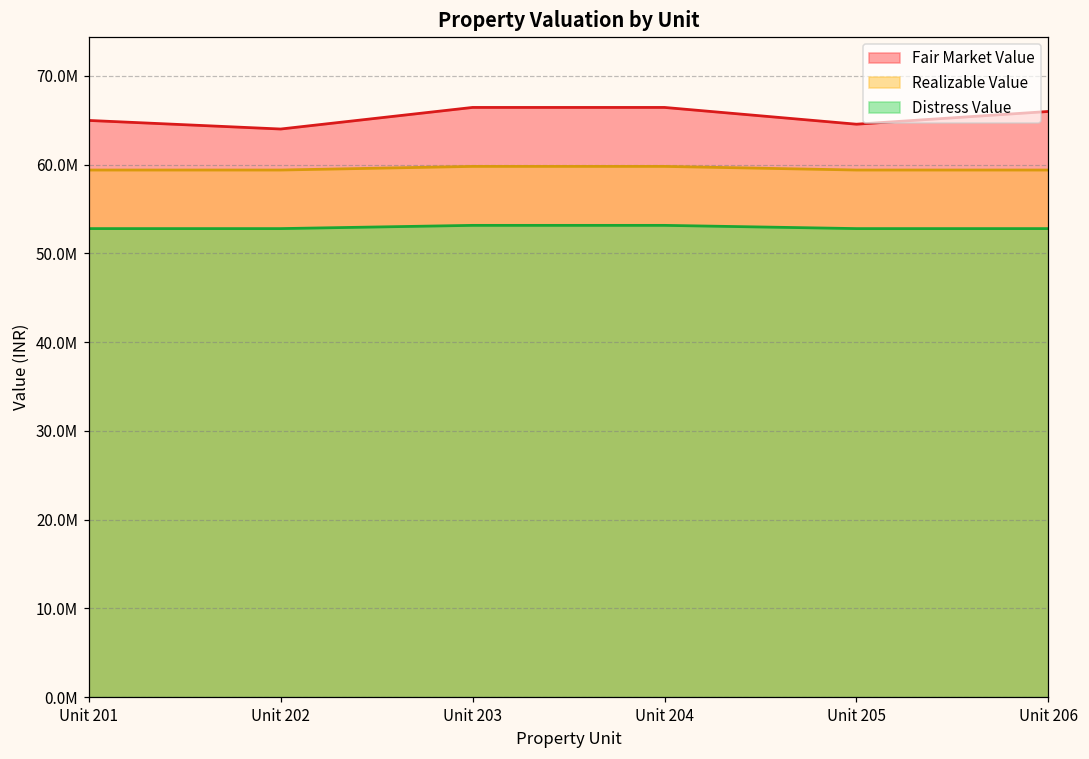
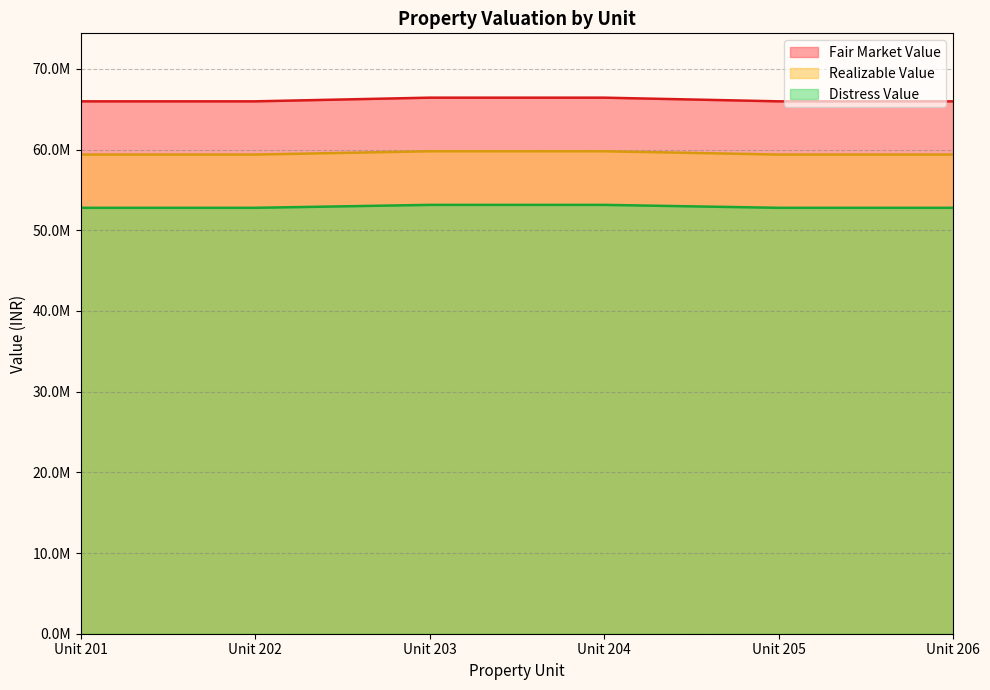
Fair Market Value, Unit 201: 65000000 -> 66000000
Fair Market Value, Unit 202: 64000000 -> 66000000
Fair Market Value, Unit 205: 65000000 -> 66000000
